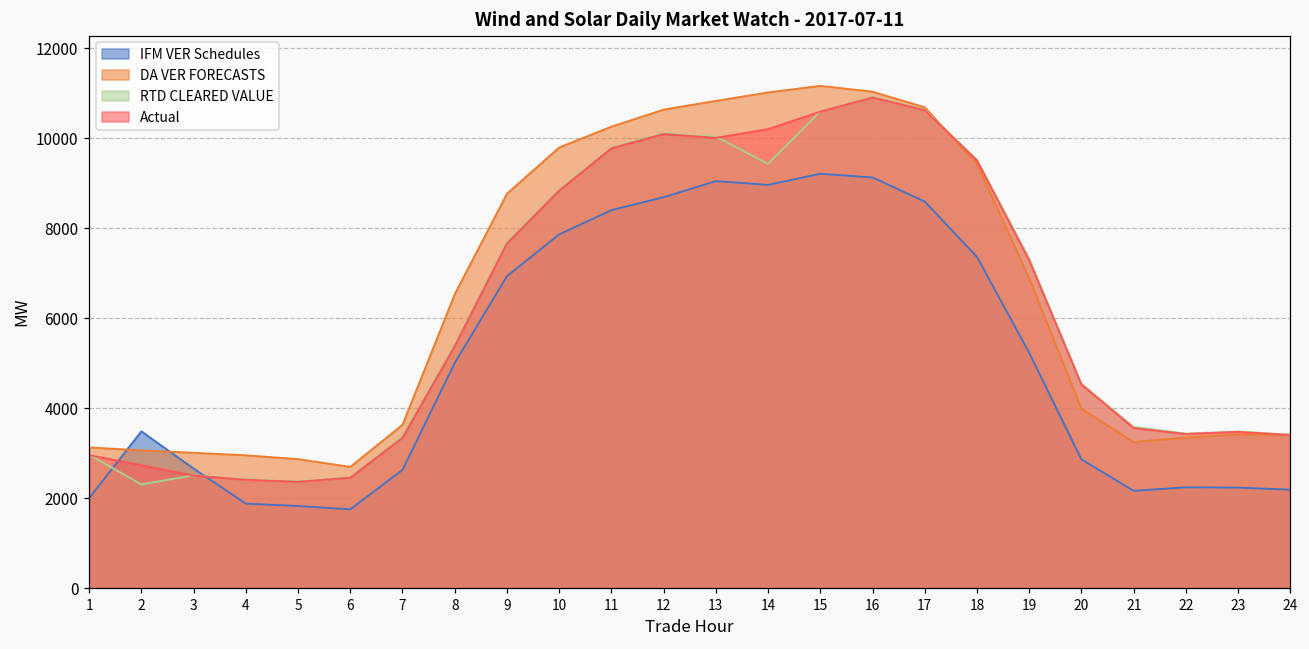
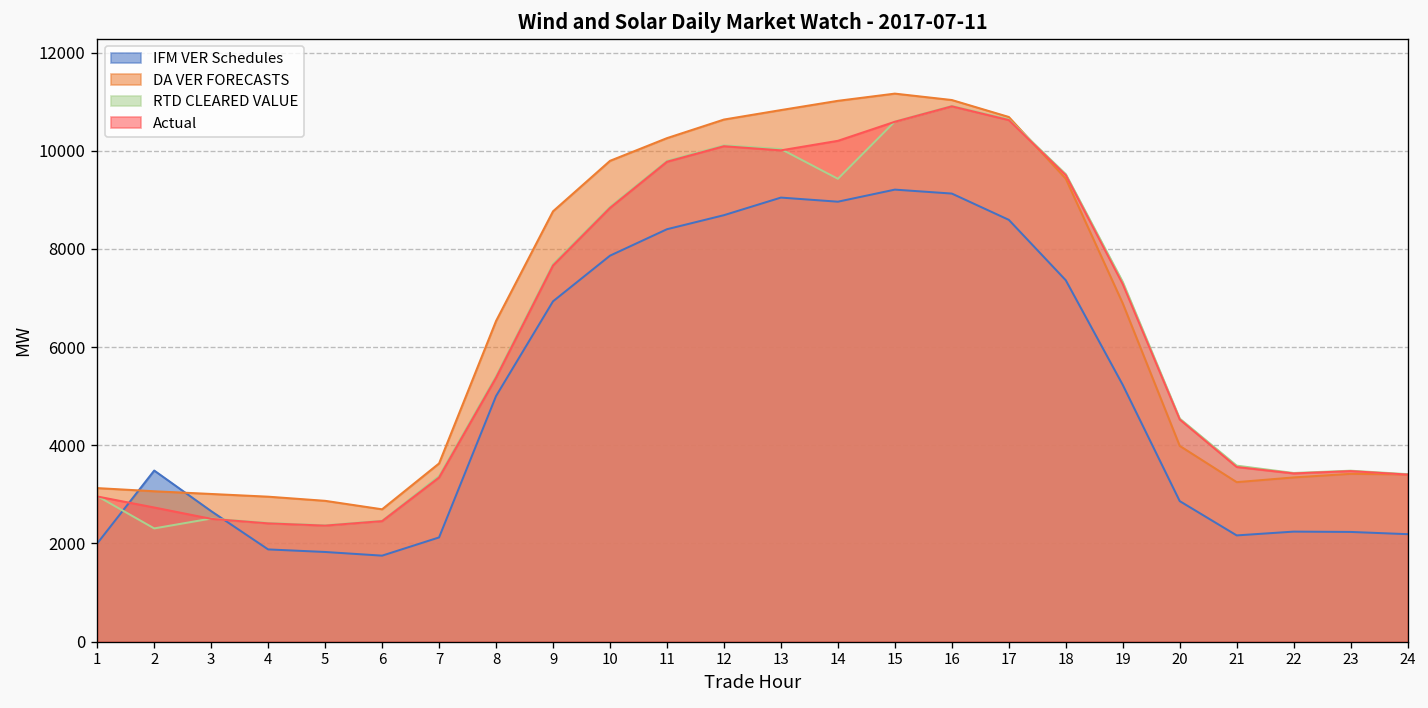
IFM VER Schedules, 7: 2600 -> 2100
